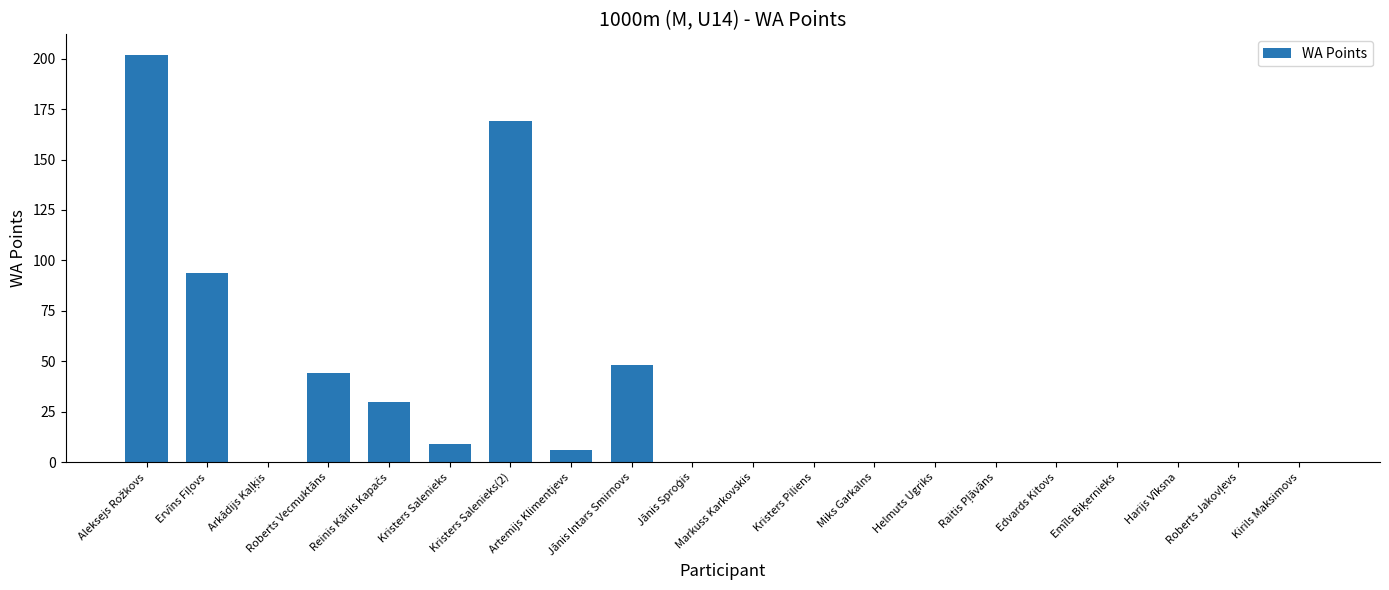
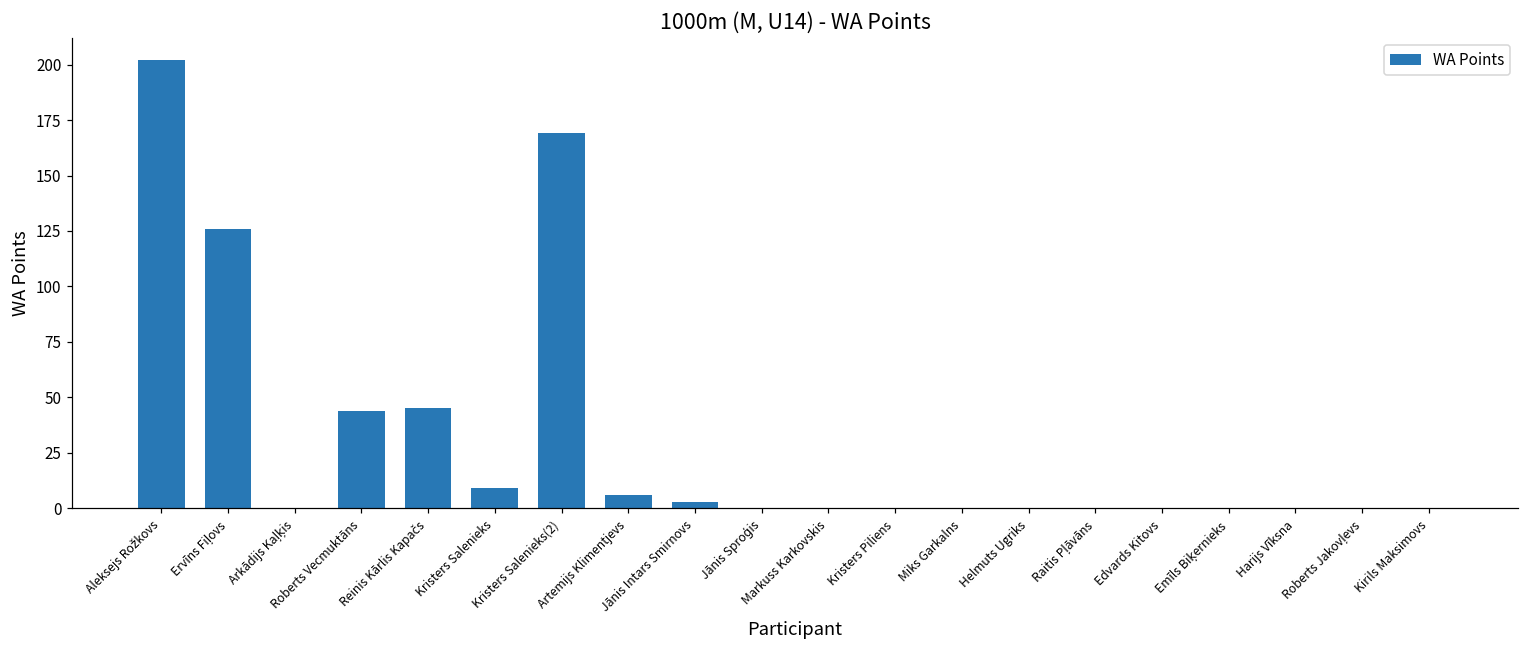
Ervīns Fiļovs: 94 -> 126
Reinis Kārlis Kapačs: 30 -> 45
Jānis Intars Smirnovs: 48 -> 3
